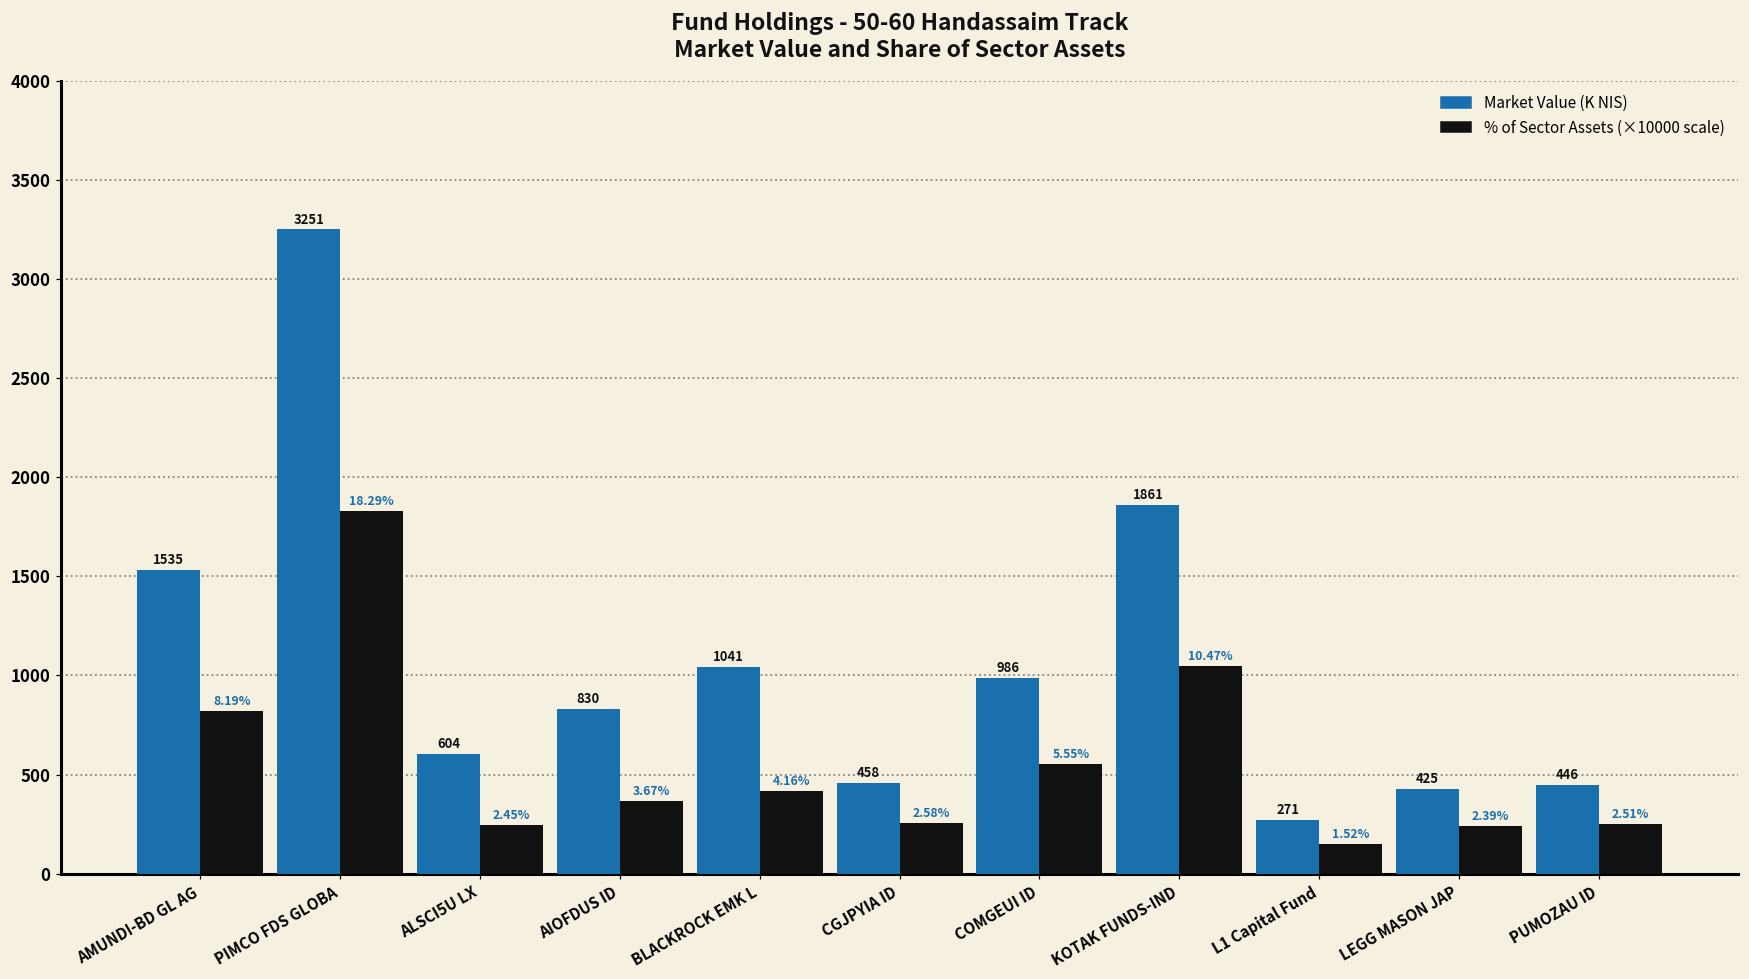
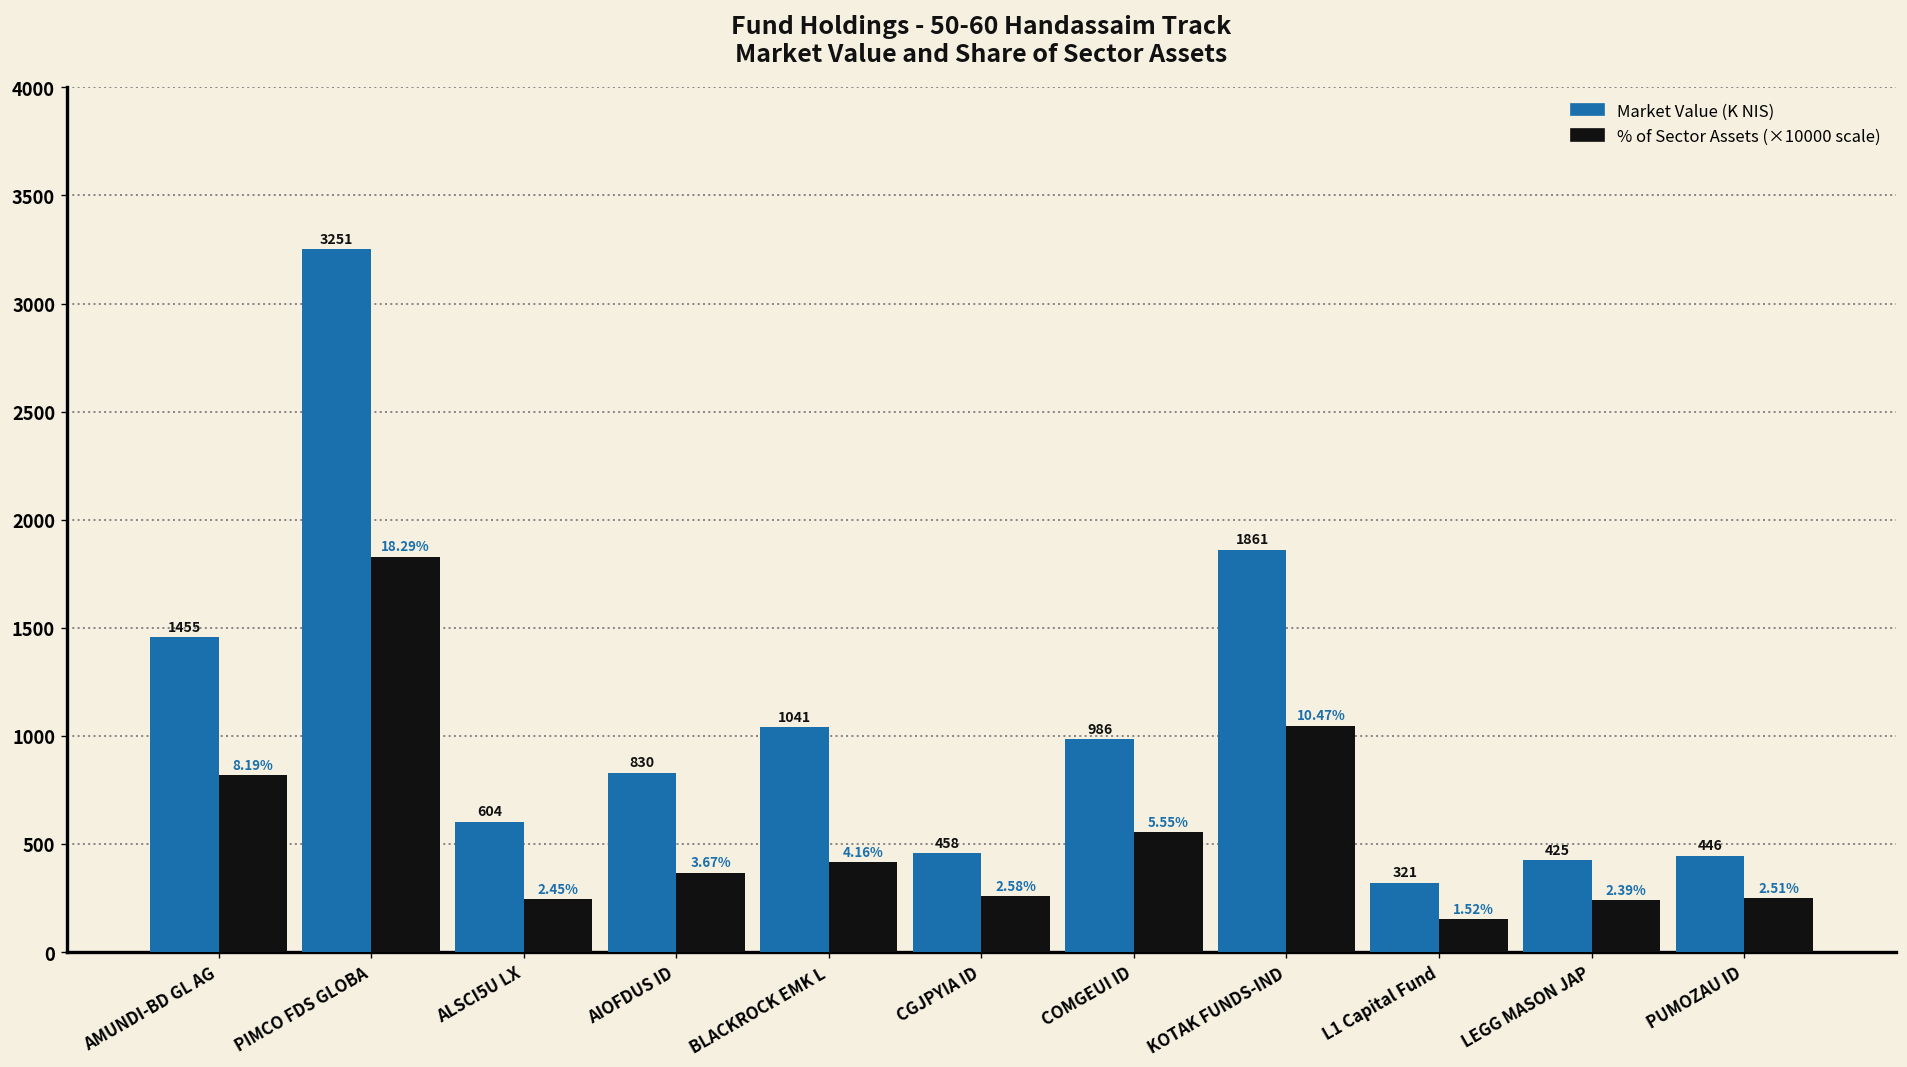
Market Value (K NIS), AMUNDI-BD GL AG: 1535 -> 1455
Market Value (K NIS), L1 Capital Fund: 271 -> 321
